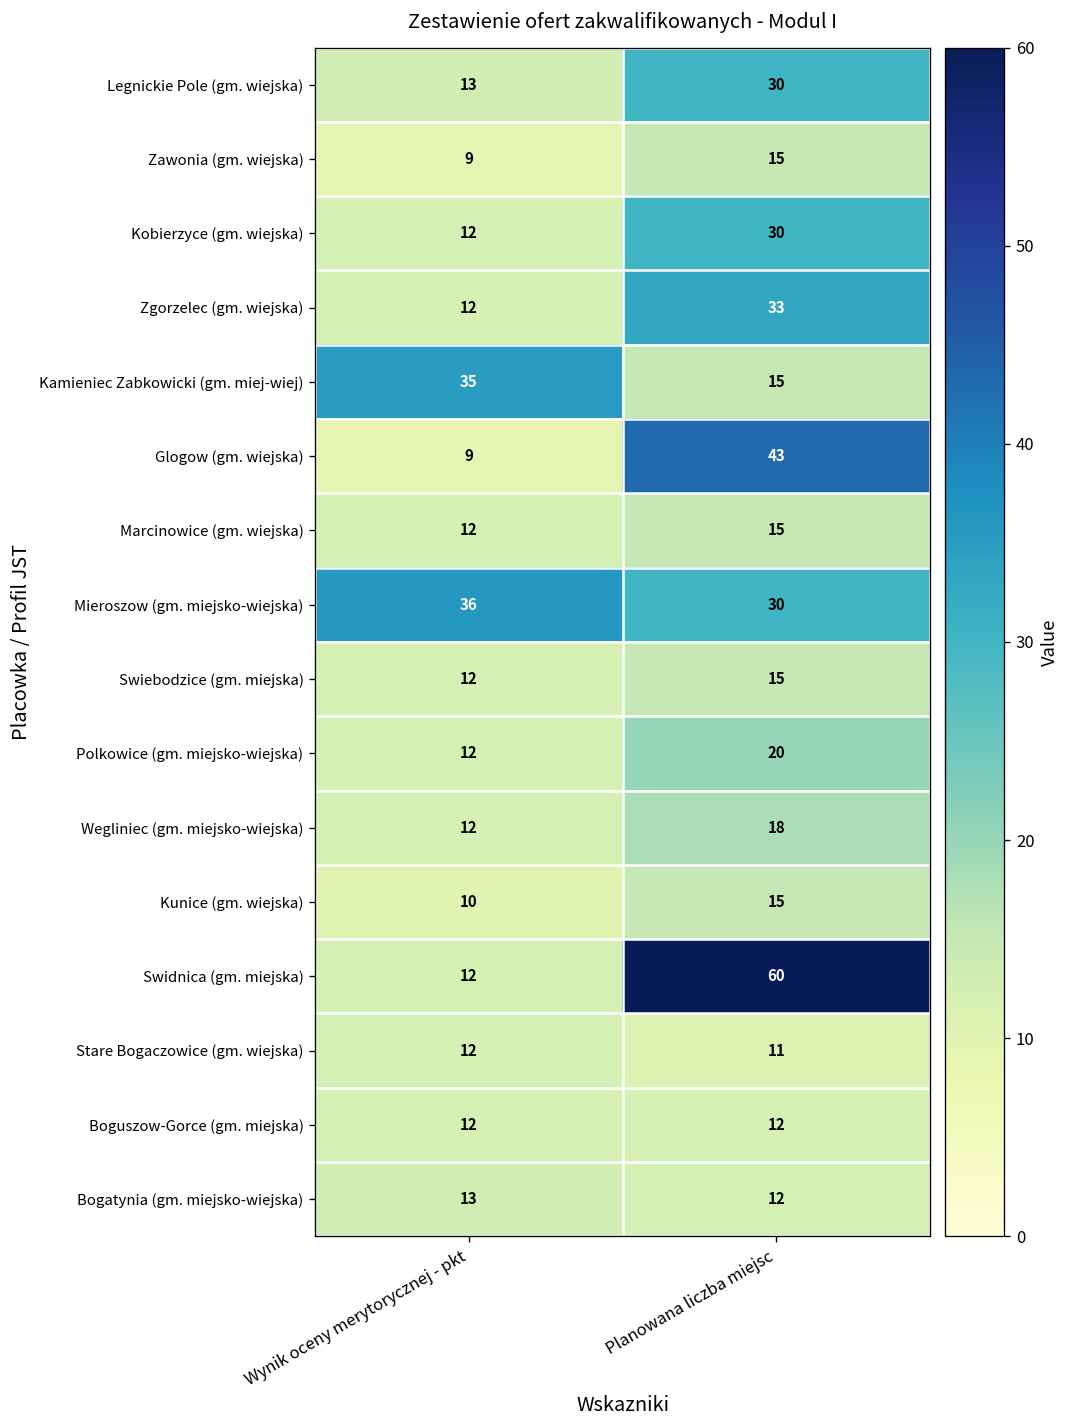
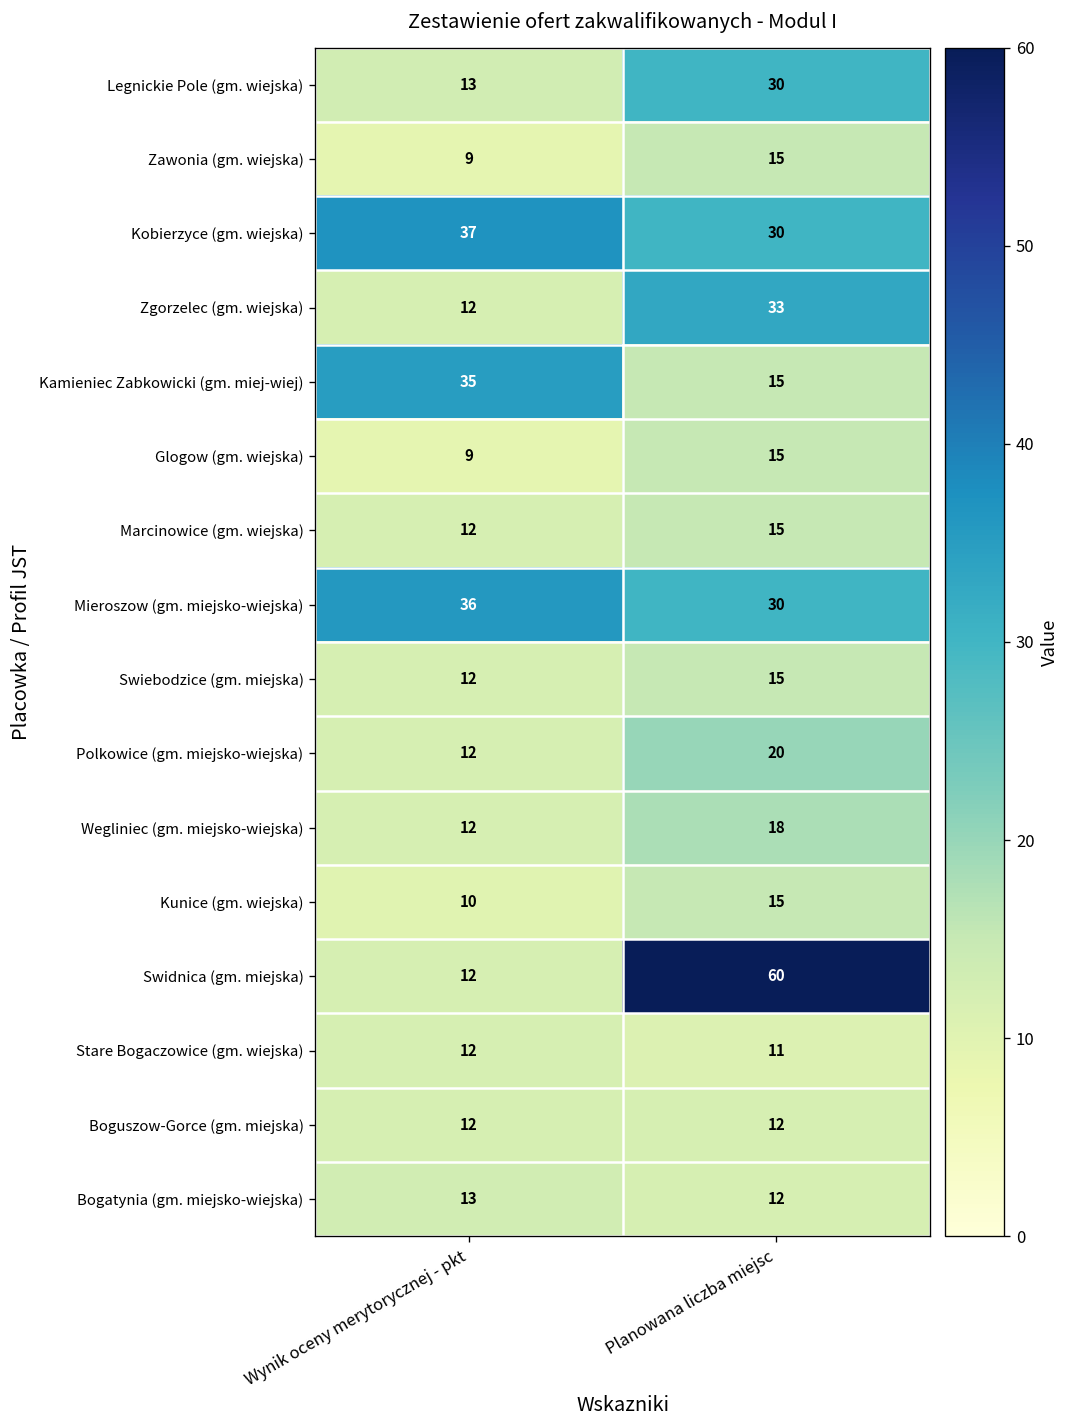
Kobierzyce (gm. wiejska), Wynik oceny merytorycznej - pkt: 12 -> 37
Glogow (gm. wiejska), Planowana liczba miejsc: 43 -> 15
